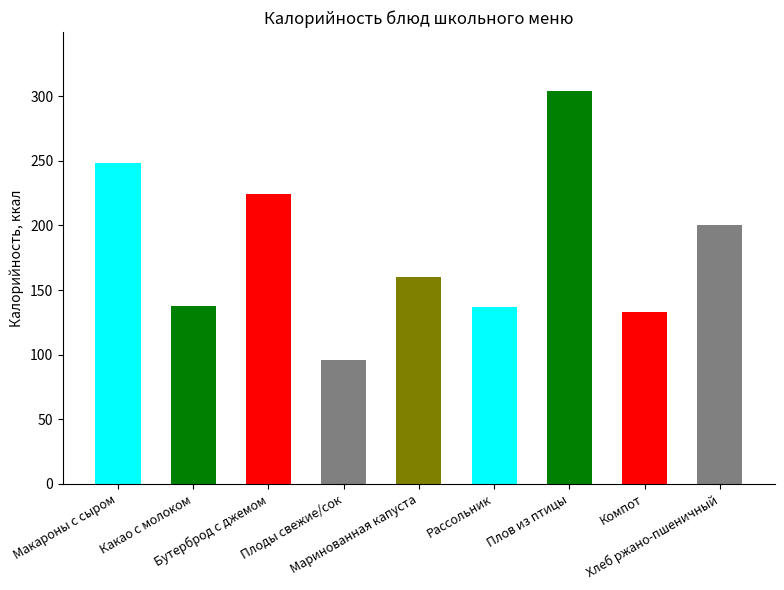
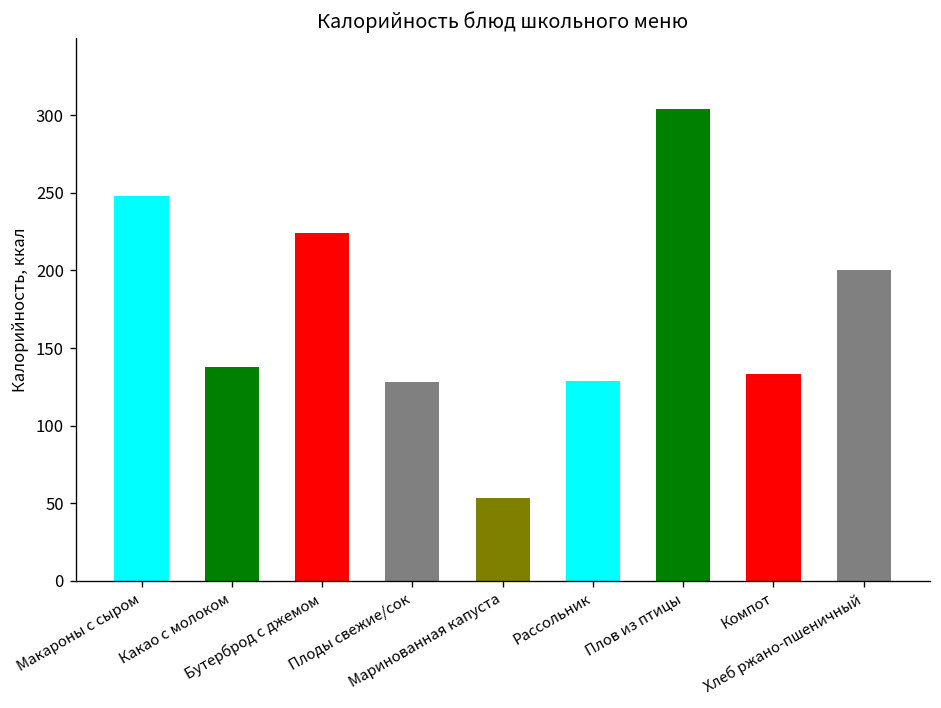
Плоды свежие/сок: 96 -> 128
Маринованная капуста: 160 -> 53
Рассольник: 137 -> 129
